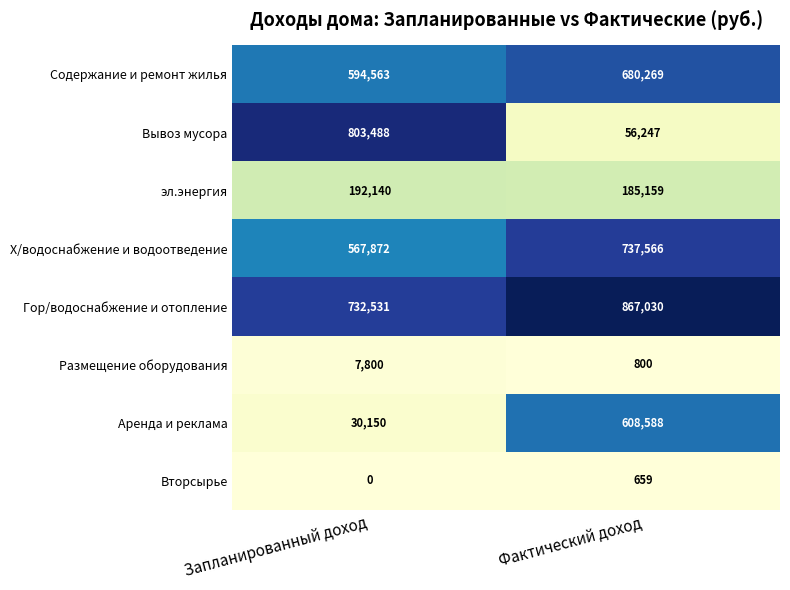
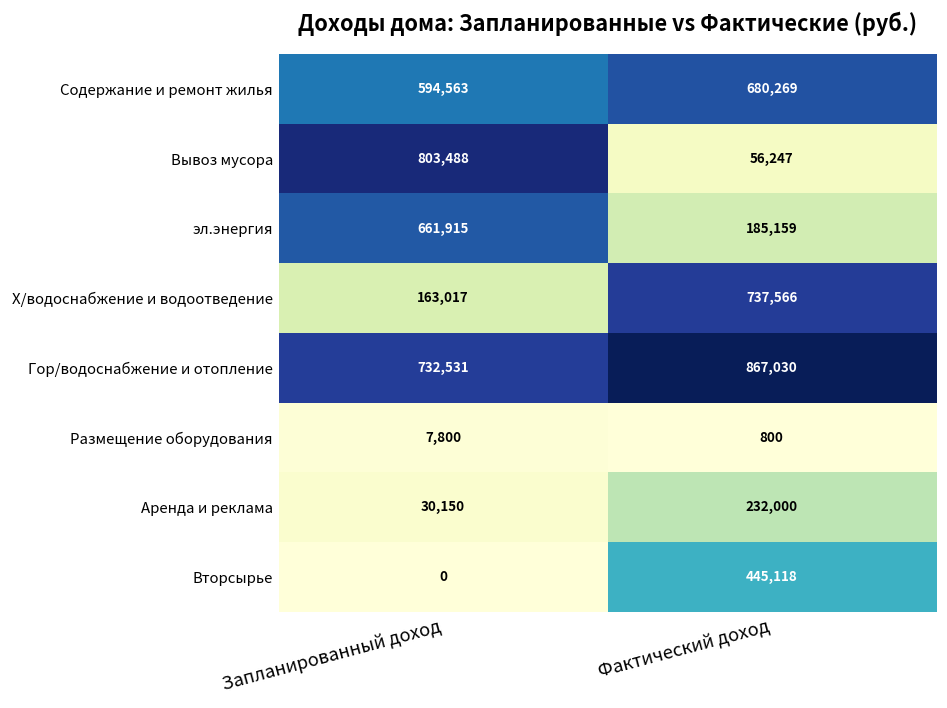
эл.энергия, Запланированный доход: 192,140 -> 661,915
Х/водоснабжение и водоотведение, Запланированный доход: 567,872 -> 163,017
Аренда и реклама, Фактический доход: 608,588 -> 232,000
Вторсырье, Фактический доход: 659 -> 445,118
